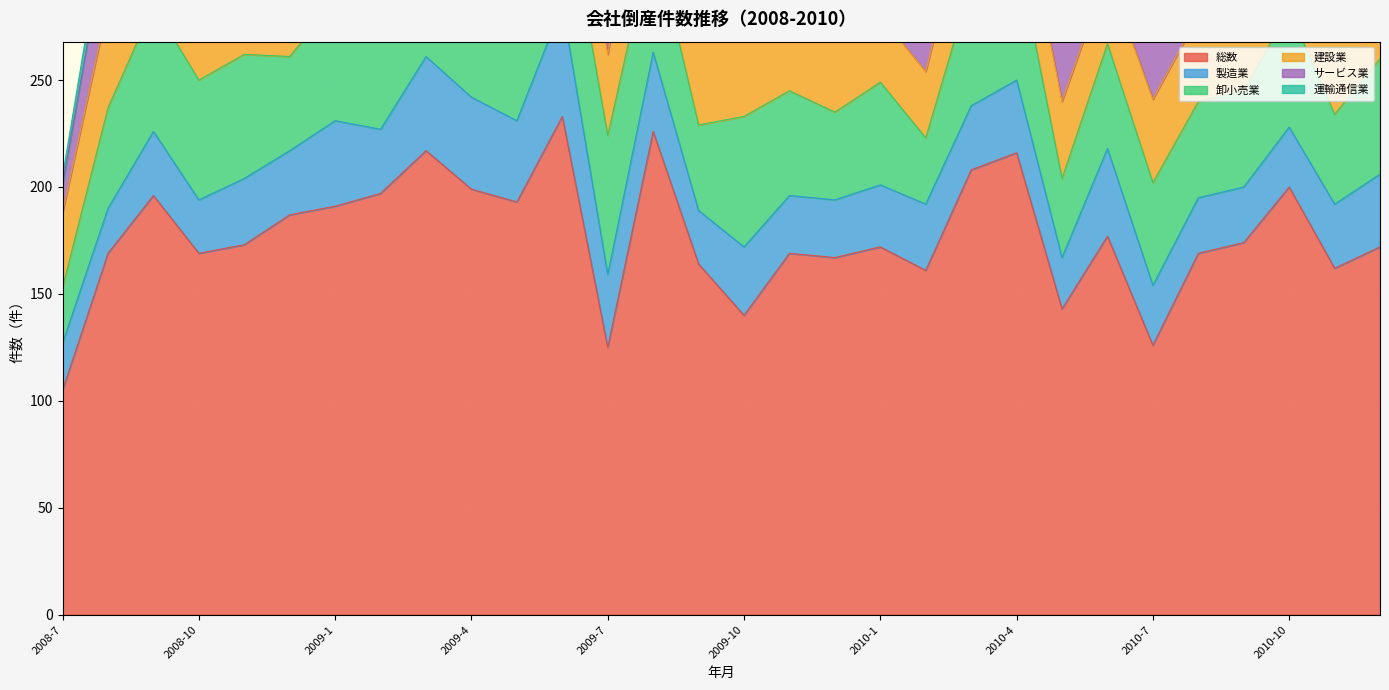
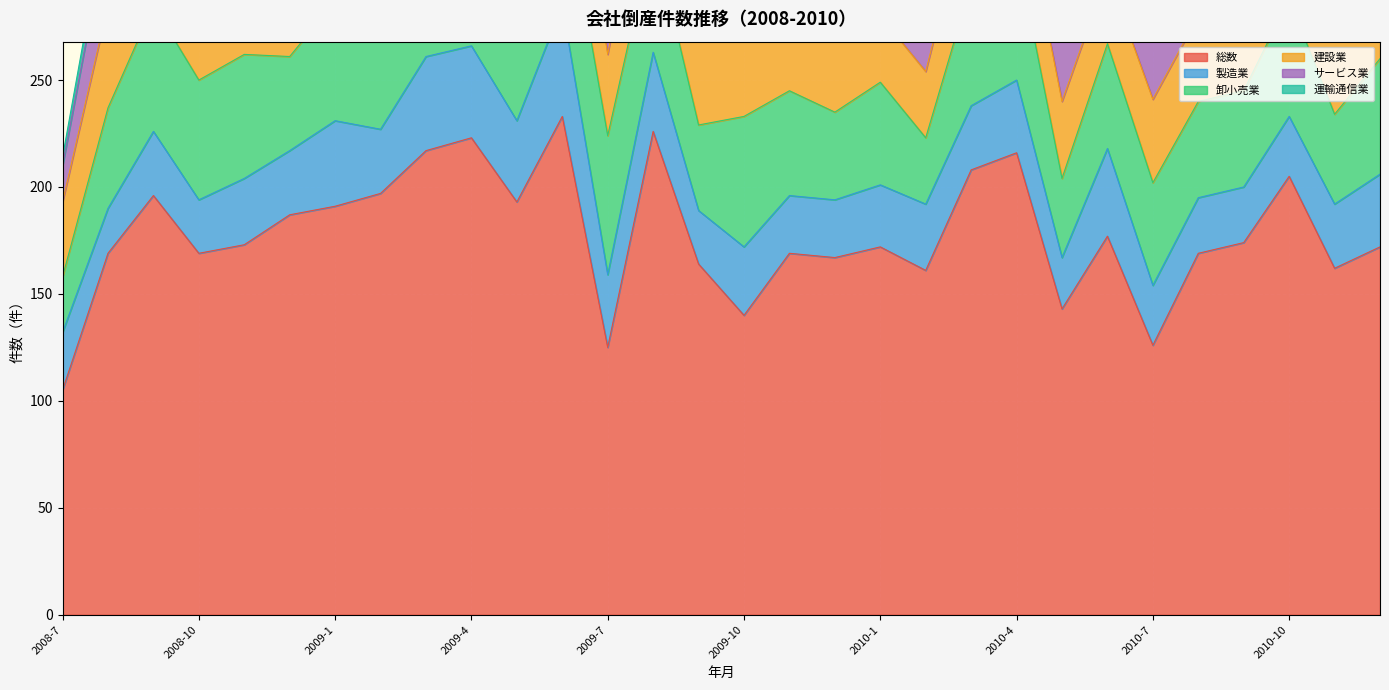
製造業, 2008-7: 22 -> 27
サービス業, 2008-7: 13 -> 17
総数, 2009-4: 199 -> 223
総数, 2010-10: 200 -> 205
